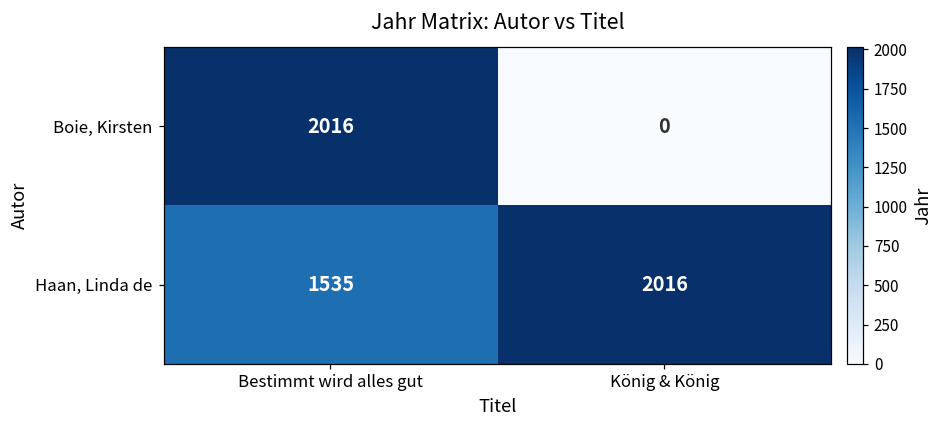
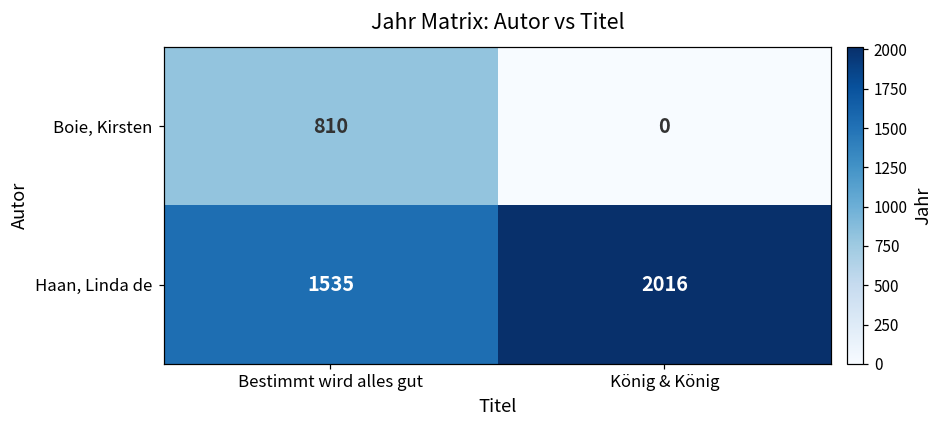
Boie, Kirsten, Bestimmt wird alles gut: 2016 -> 810
